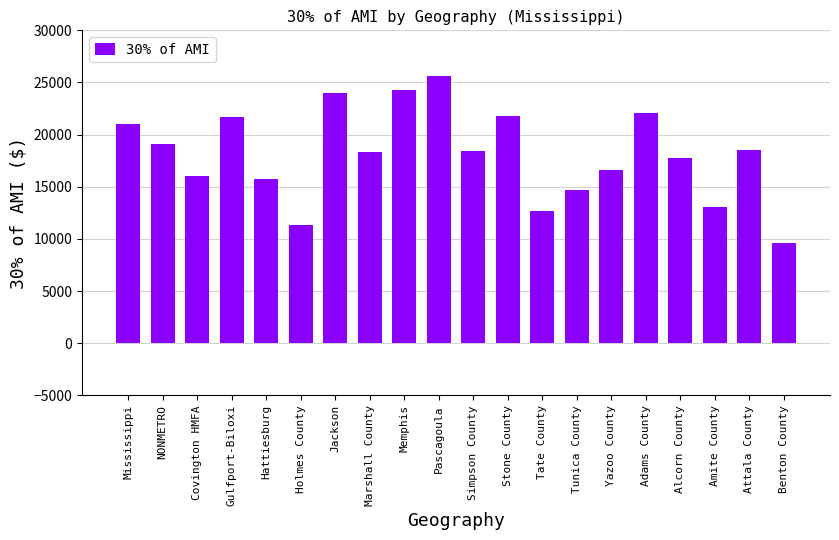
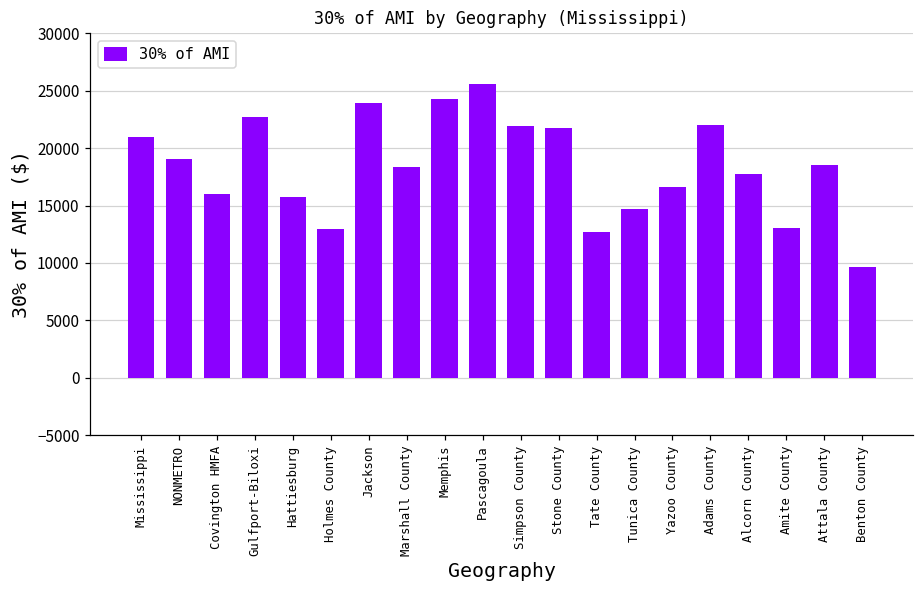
Gulfport-Biloxi: 21700 -> 22700
Holmes County: 11400 -> 12900
Simpson County: 18500 -> 21900
